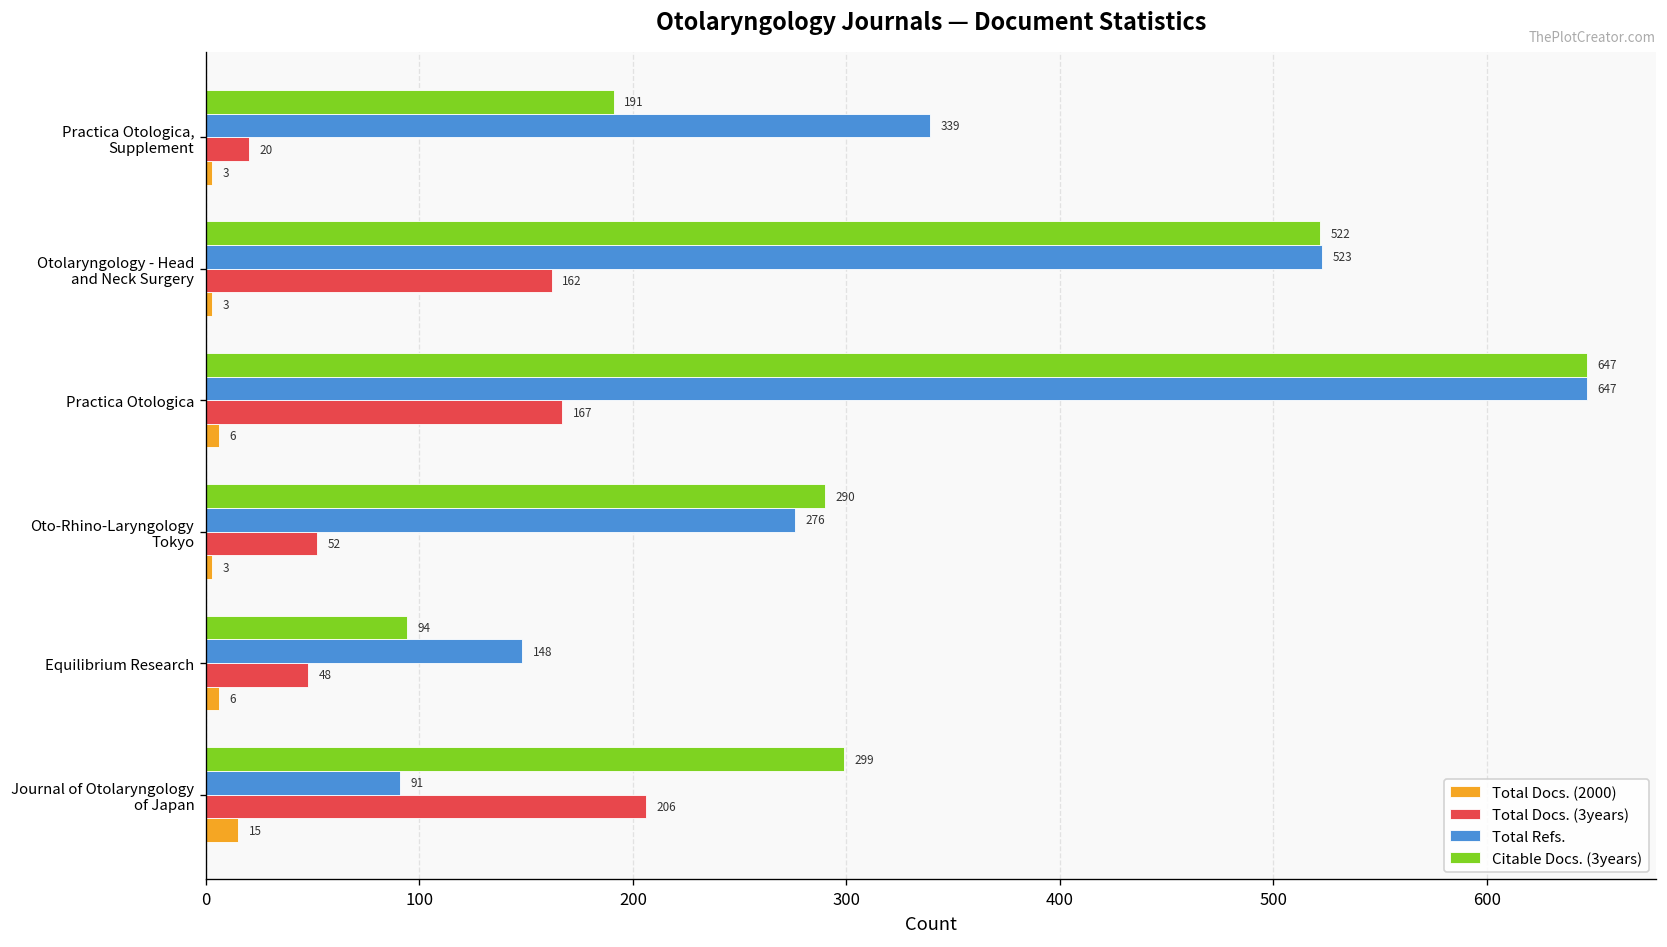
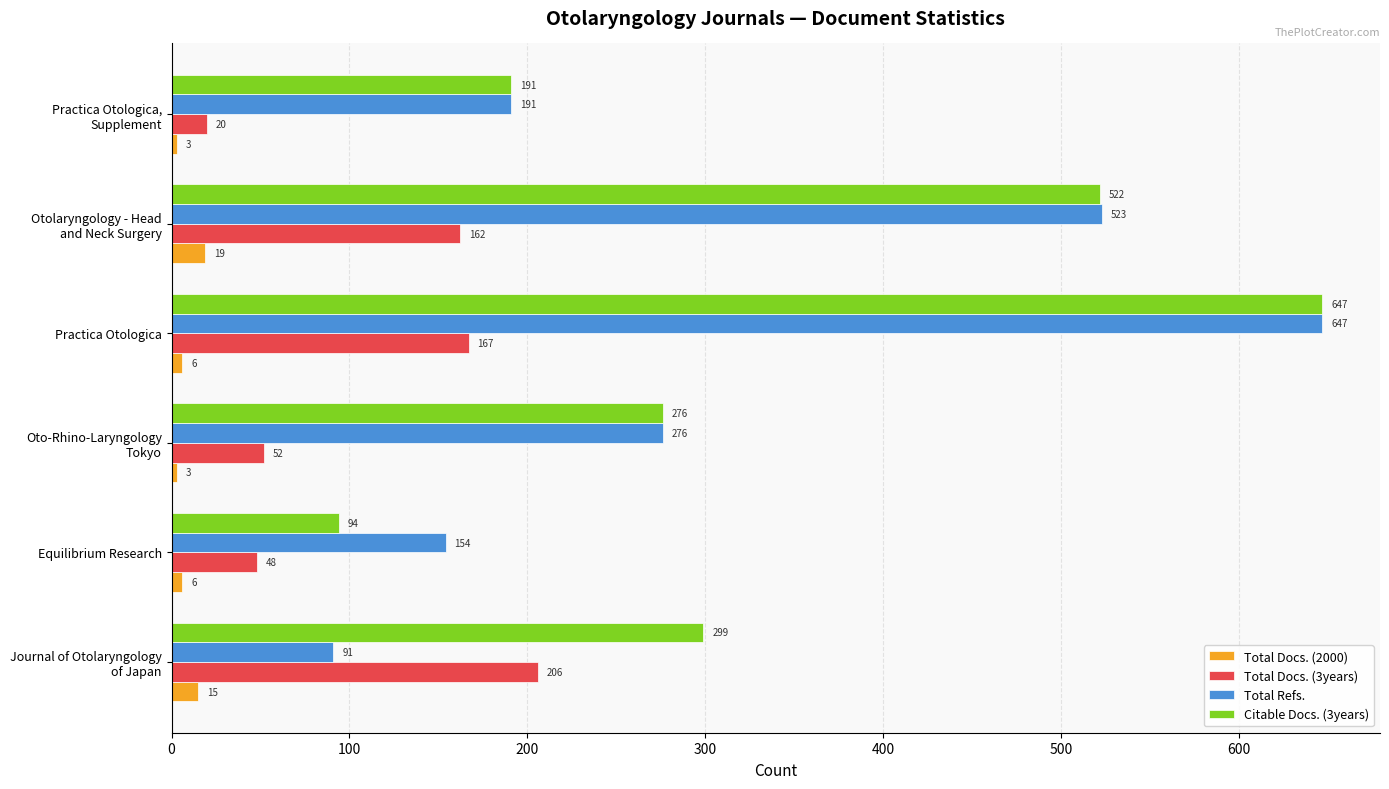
Total Refs., Practica Otologica, Supplement: 339 -> 191
Total Docs. (2000), Otolaryngology - Head and Neck Surgery: 3 -> 19
Citable Docs. (3years), Oto-Rhino-Laryngology Tokyo: 290 -> 276
Total Refs., Equilibrium Research: 148 -> 154
